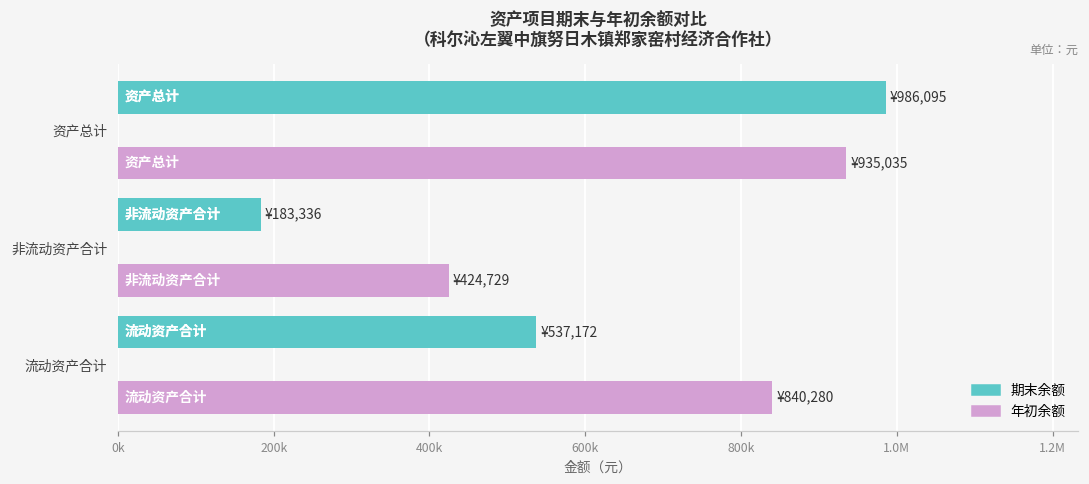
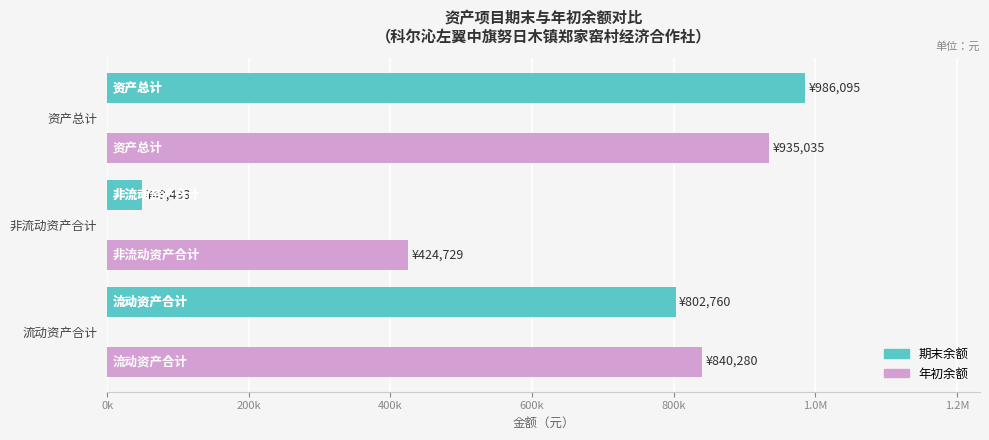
期末余额, 非流动资产合计: ¥183,336 -> ¥49,433
期末余额, 流动资产合计: ¥537,172 -> ¥802,760
